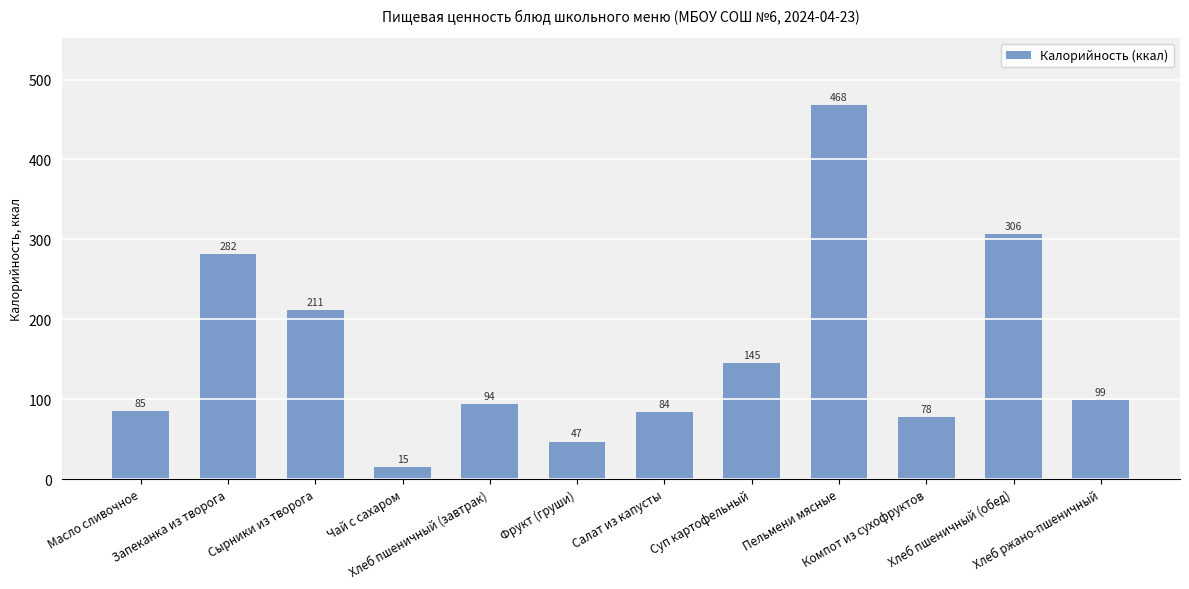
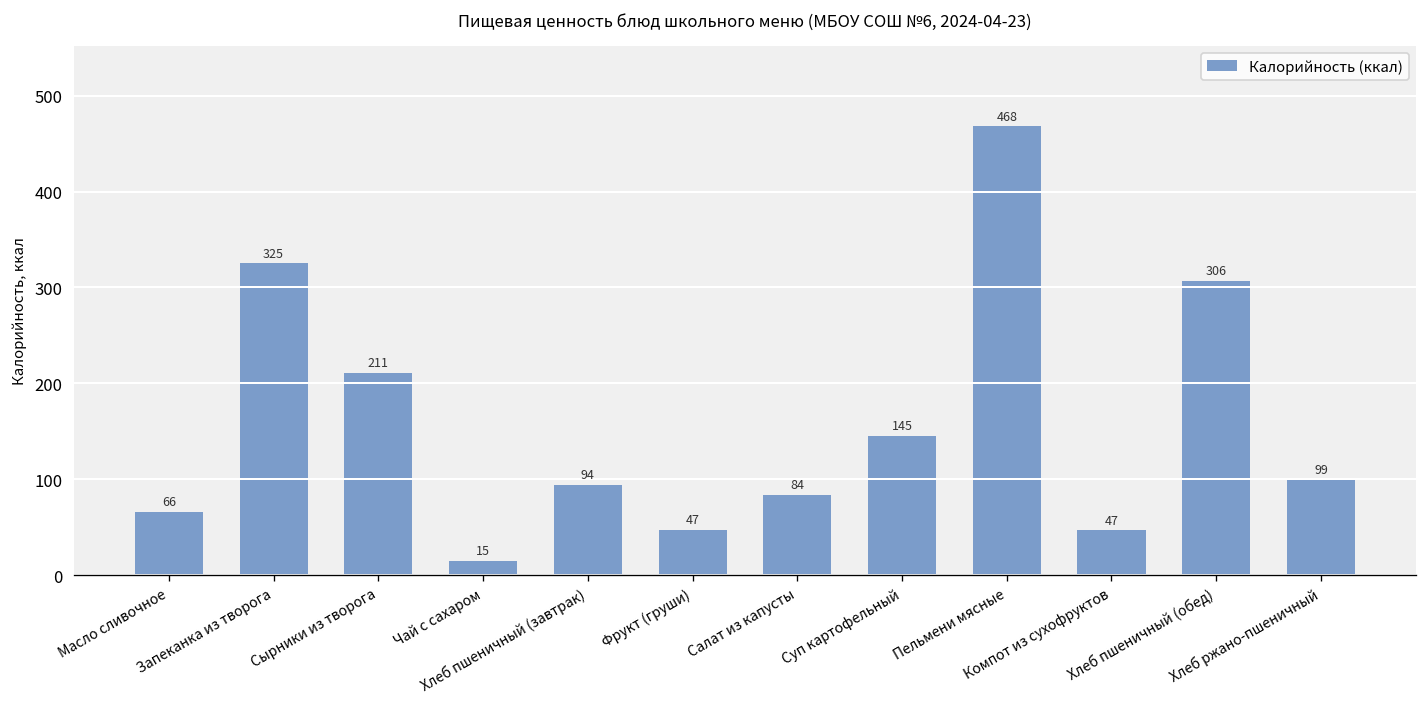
Масло сливочное: 85 -> 66
Запеканка из творога: 282 -> 325
Компот из сухофруктов: 78 -> 47
